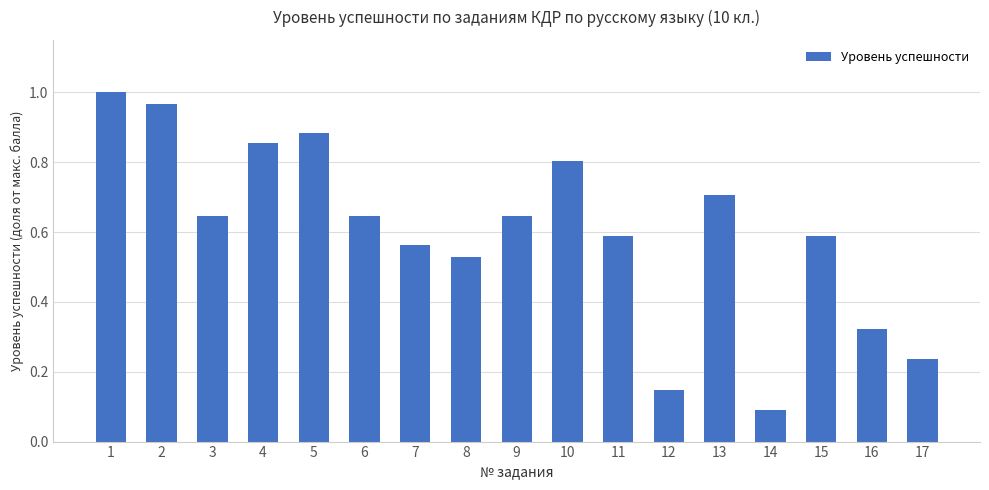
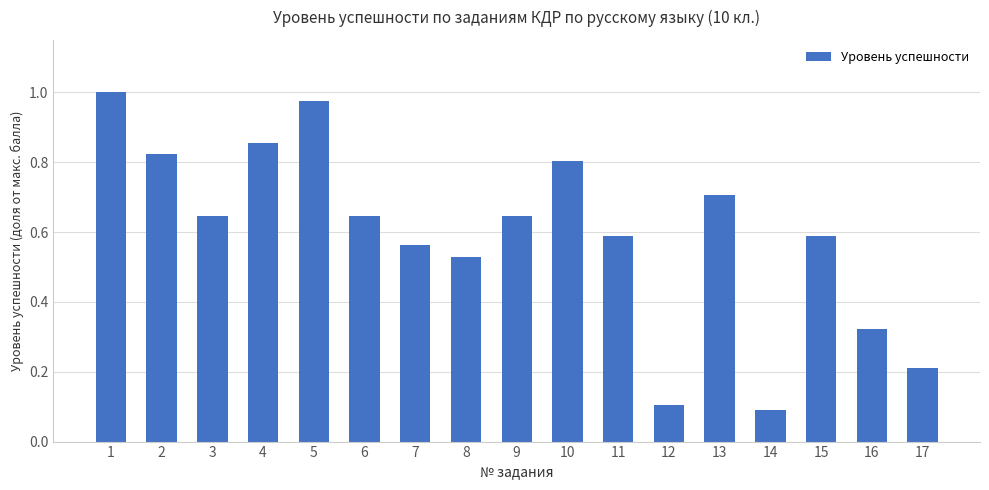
2: 0.97 -> 0.82
5: 0.88 -> 0.98
12: 0.15 -> 0.11
17: 0.24 -> 0.21
